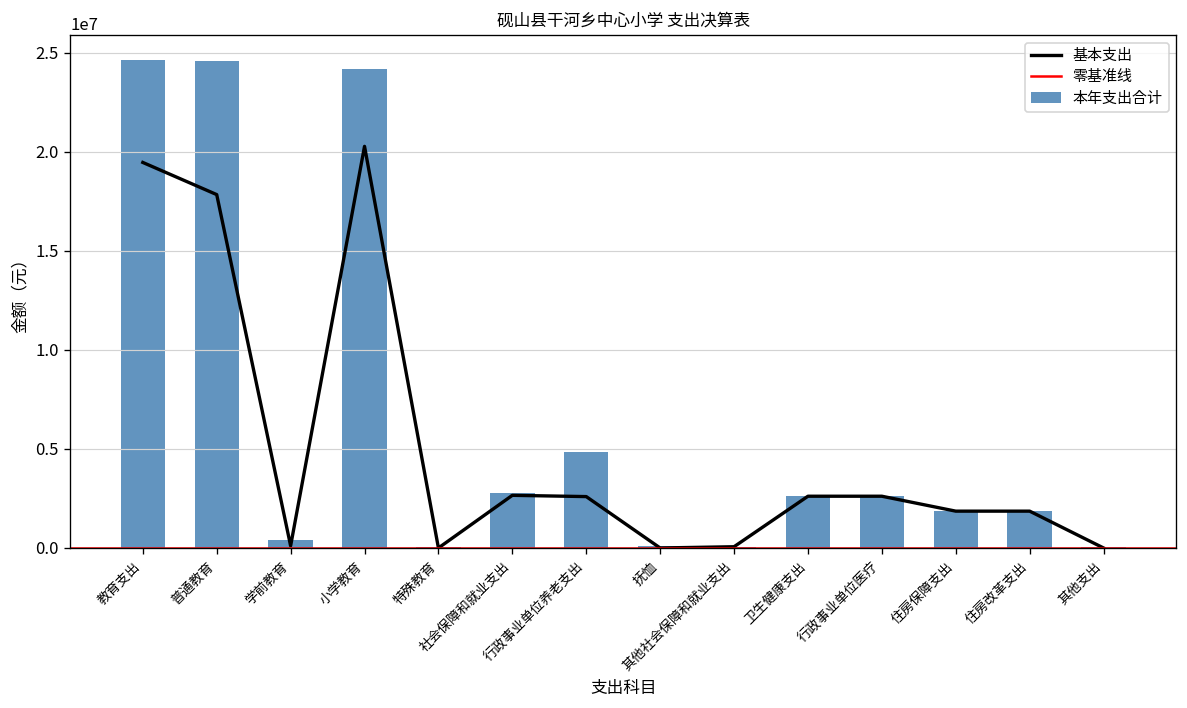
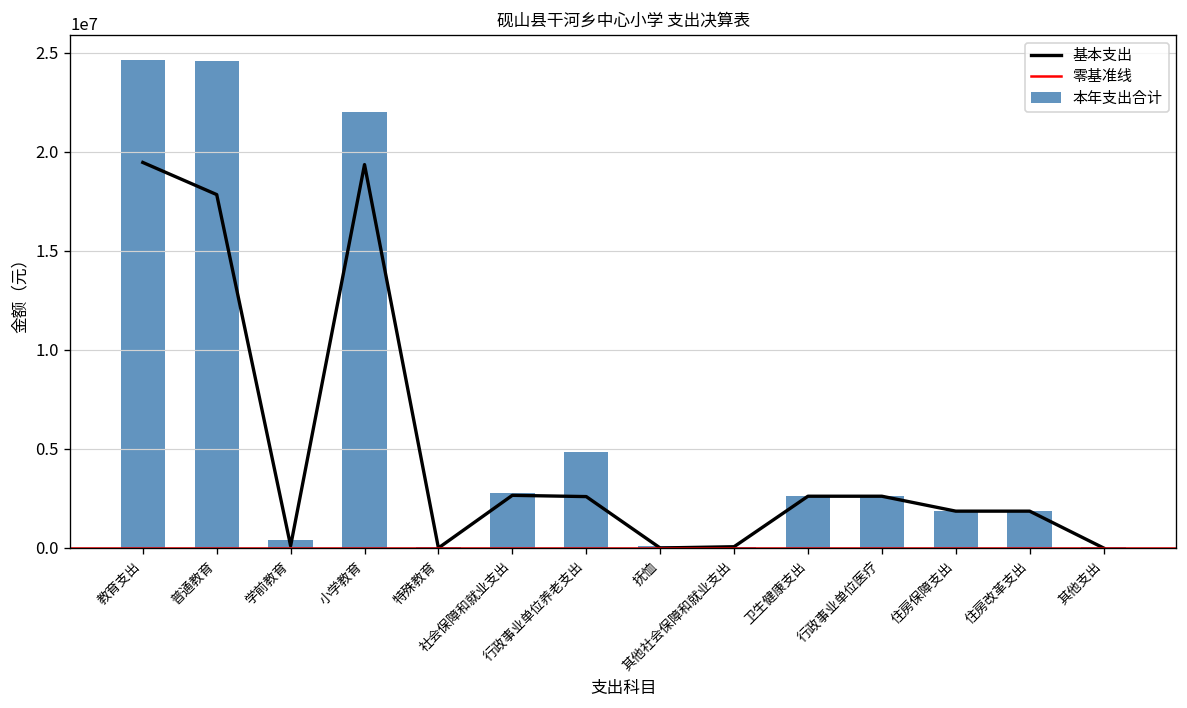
基本支出, 小学教育: 20300000 -> 19400000
本年支出合计, 小学教育: 24200000 -> 22000000
